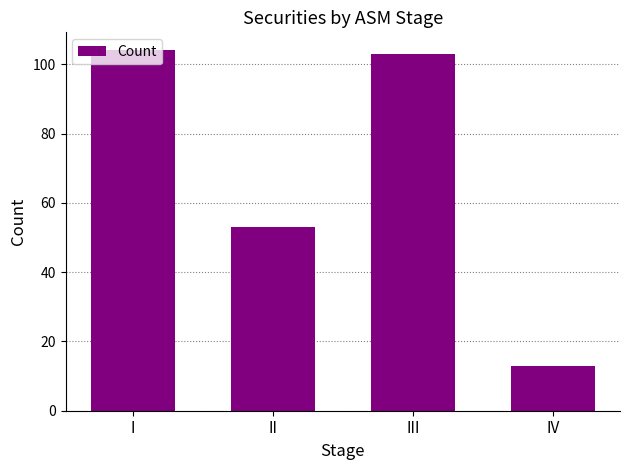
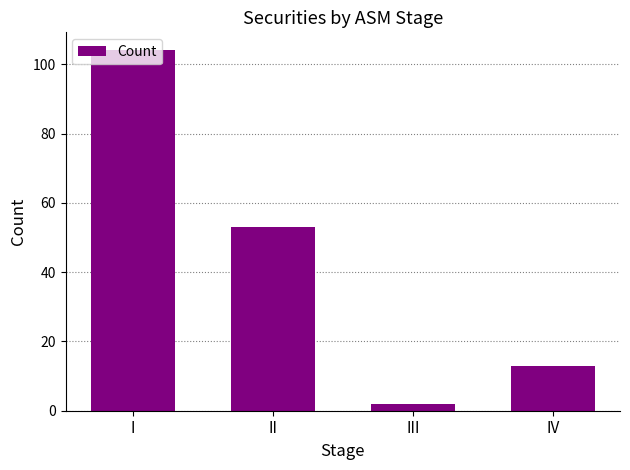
III: 103 -> 2
